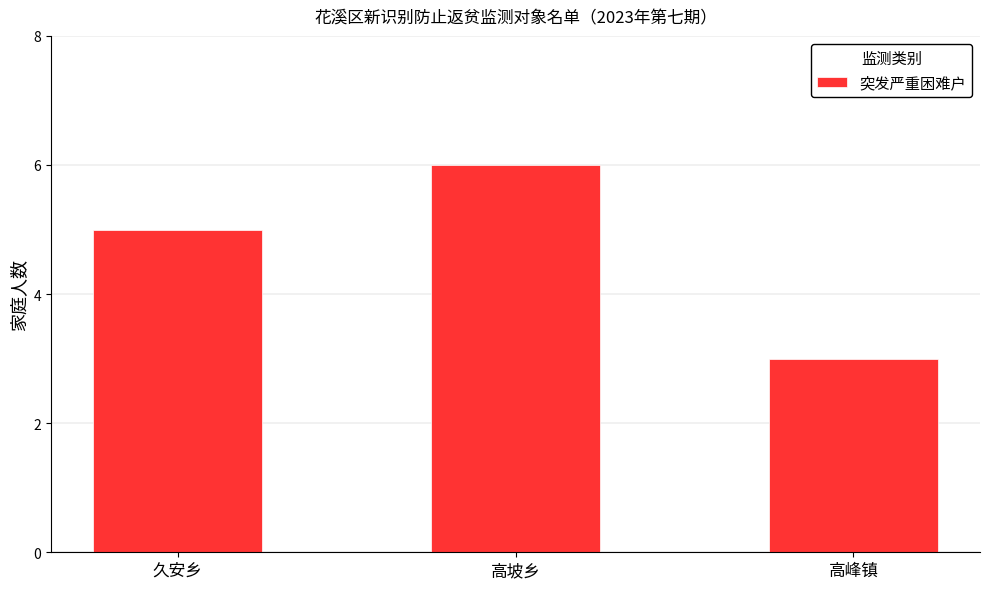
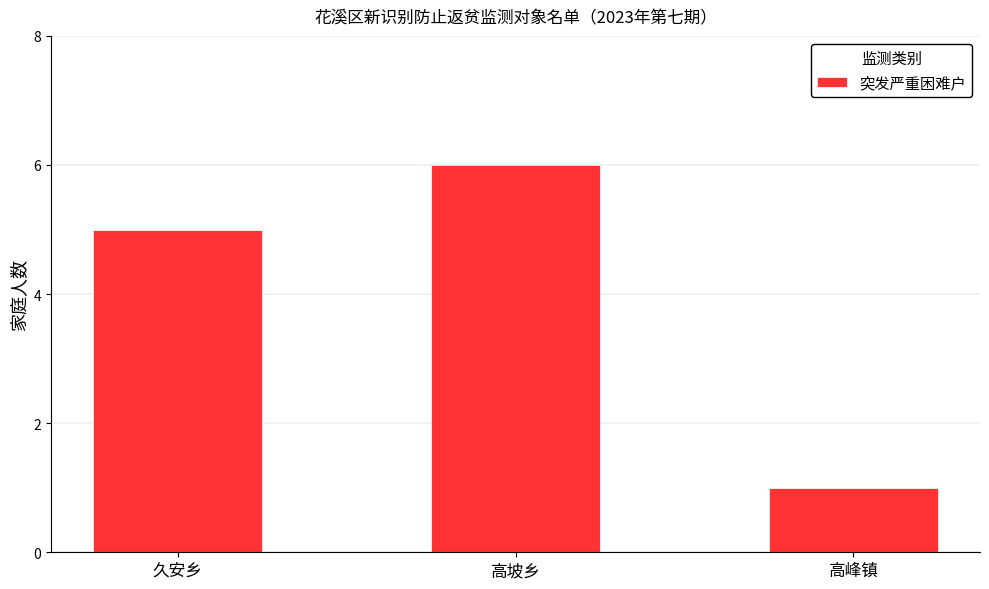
高峰镇: 3 -> 1
